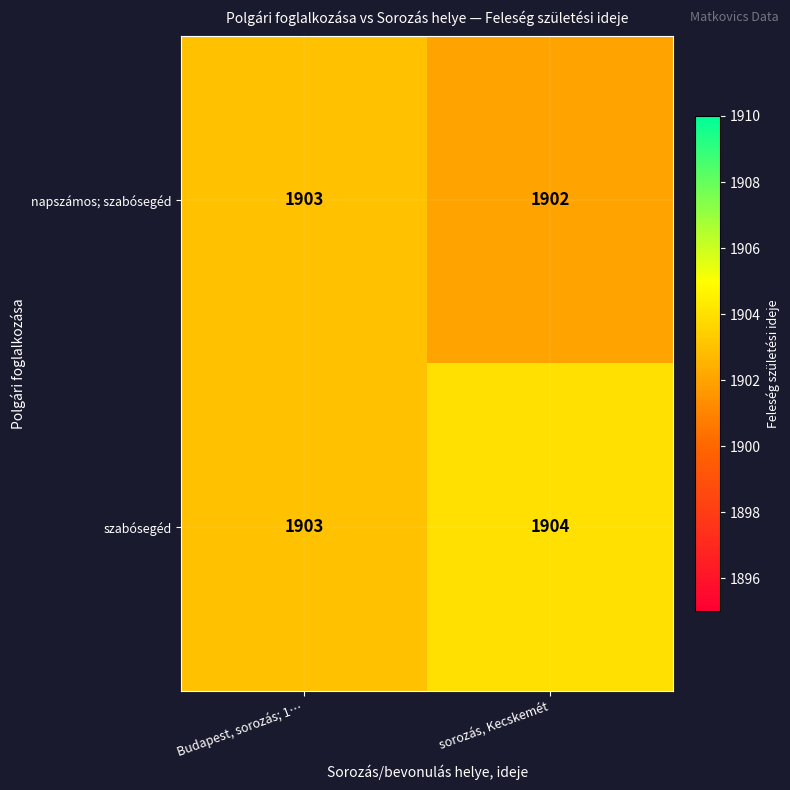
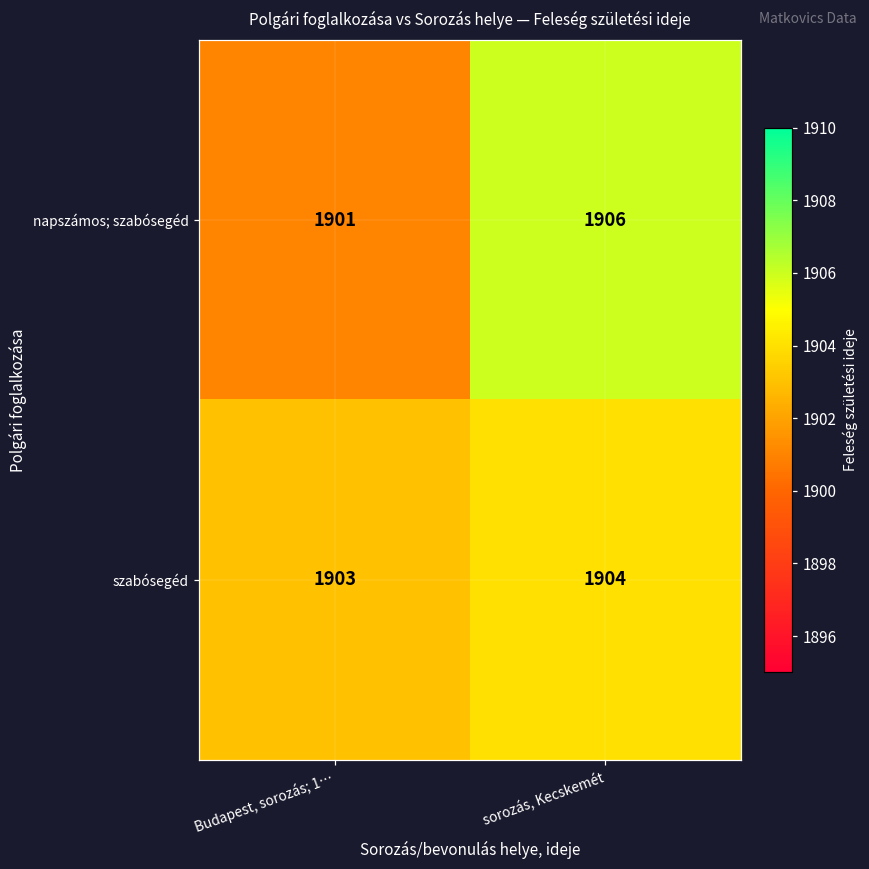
napszámos; szabósegéd, Budapest, sorozás; 1…: 1903 -> 1901
napszámos; szabósegéd, sorozás, Kecskemét: 1902 -> 1906
